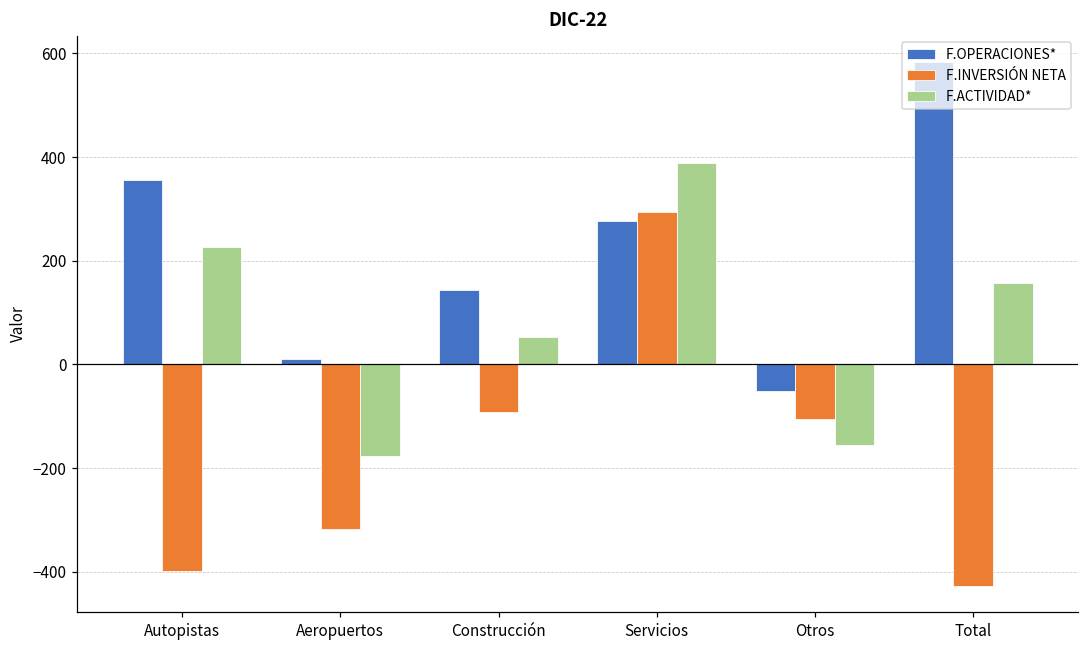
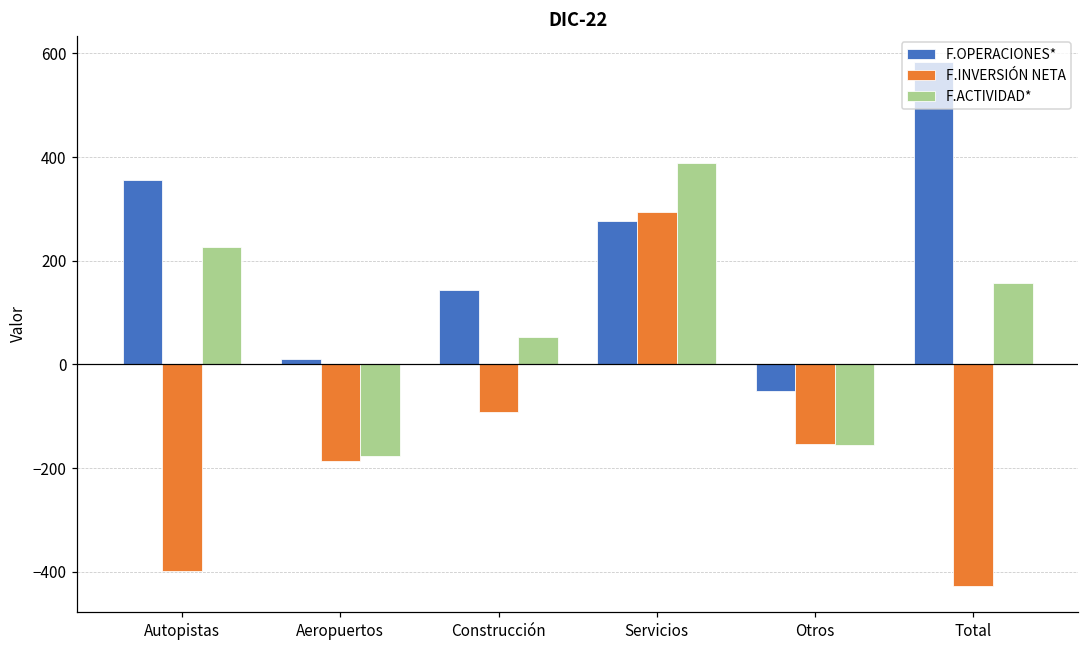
F.INVERSIÓN NETA, Aeropuertos: -320 -> -190
F.INVERSIÓN NETA, Otros: -110 -> -150
